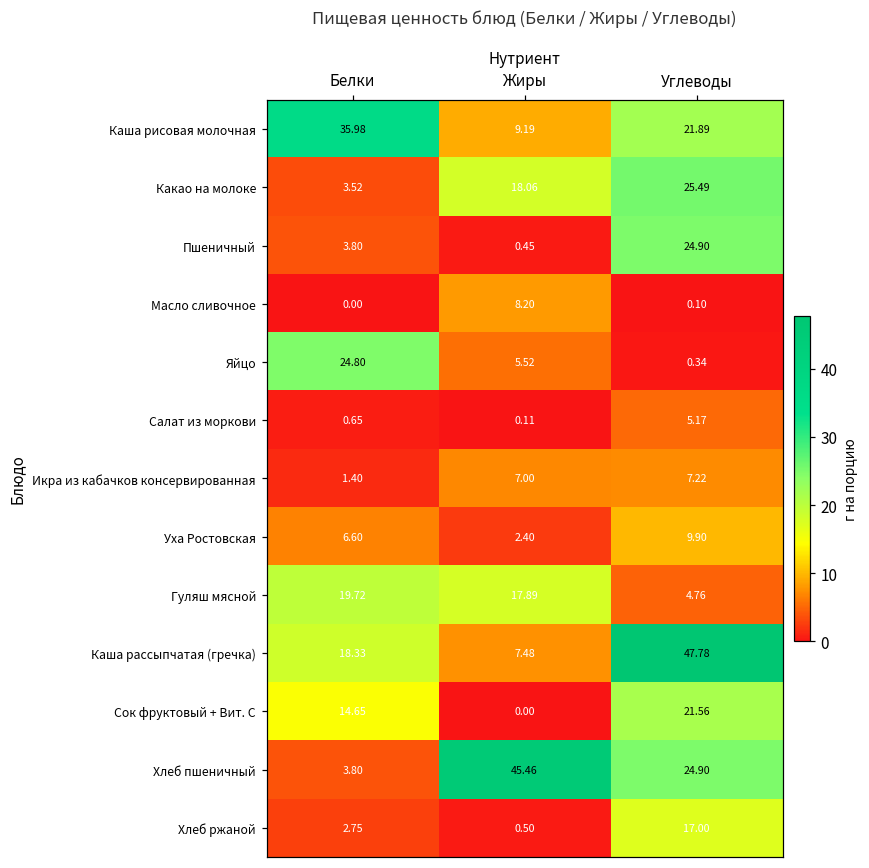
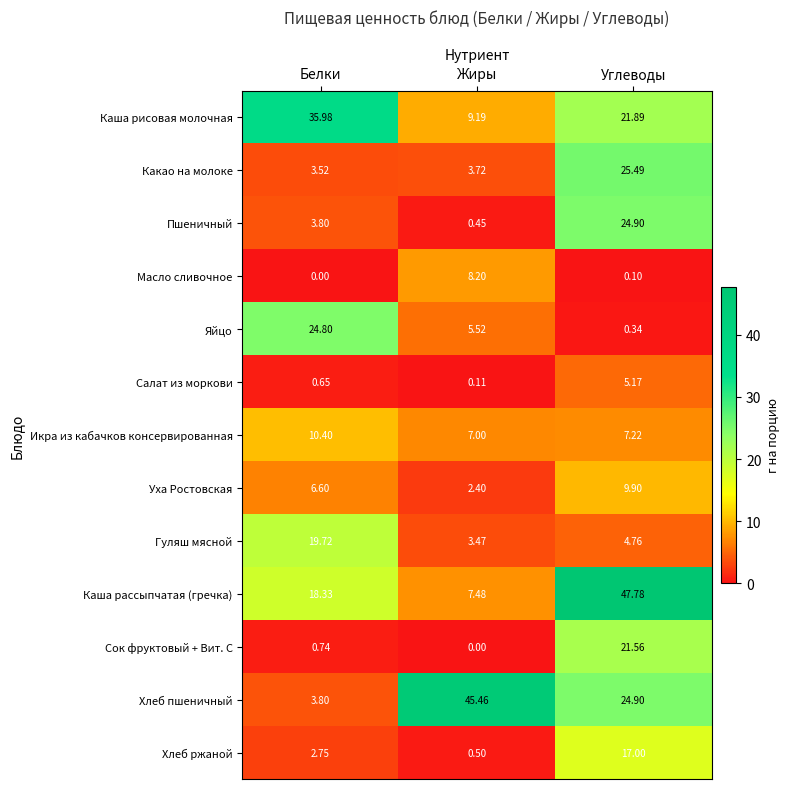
Какао на молоке, Жиры: 18.06 -> 3.72
Икра из кабачков консервированная, Белки: 1.40 -> 10.40
Гуляш мясной, Жиры: 17.89 -> 3.47
Сок фруктовый + Вит. С, Белки: 14.65 -> 0.74
